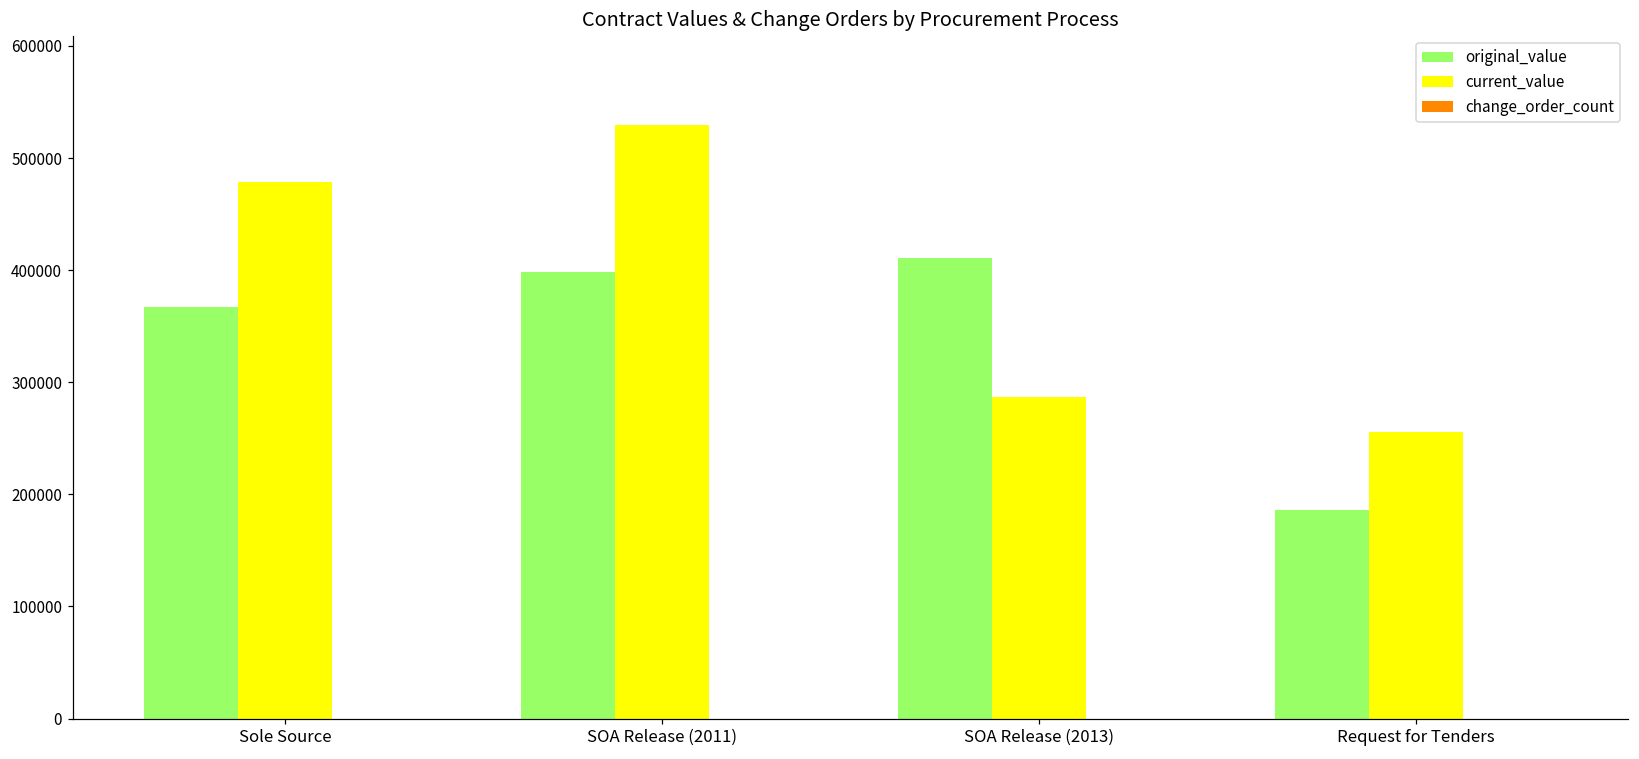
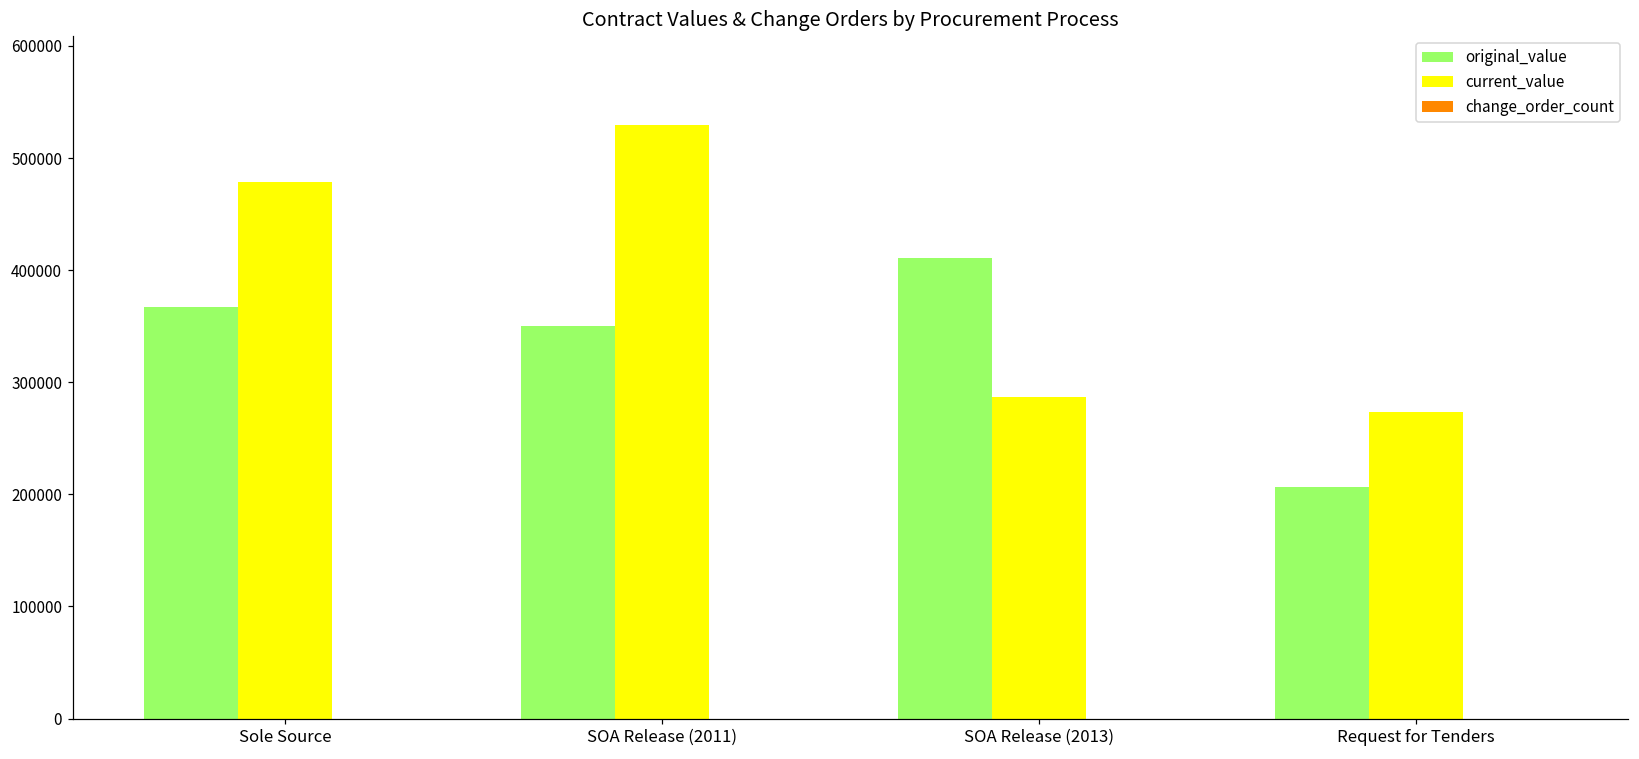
original_value, SOA Release (2011): 398000 -> 350000
original_value, Request for Tenders: 186000 -> 207000
current_value, Request for Tenders: 256000 -> 273000
